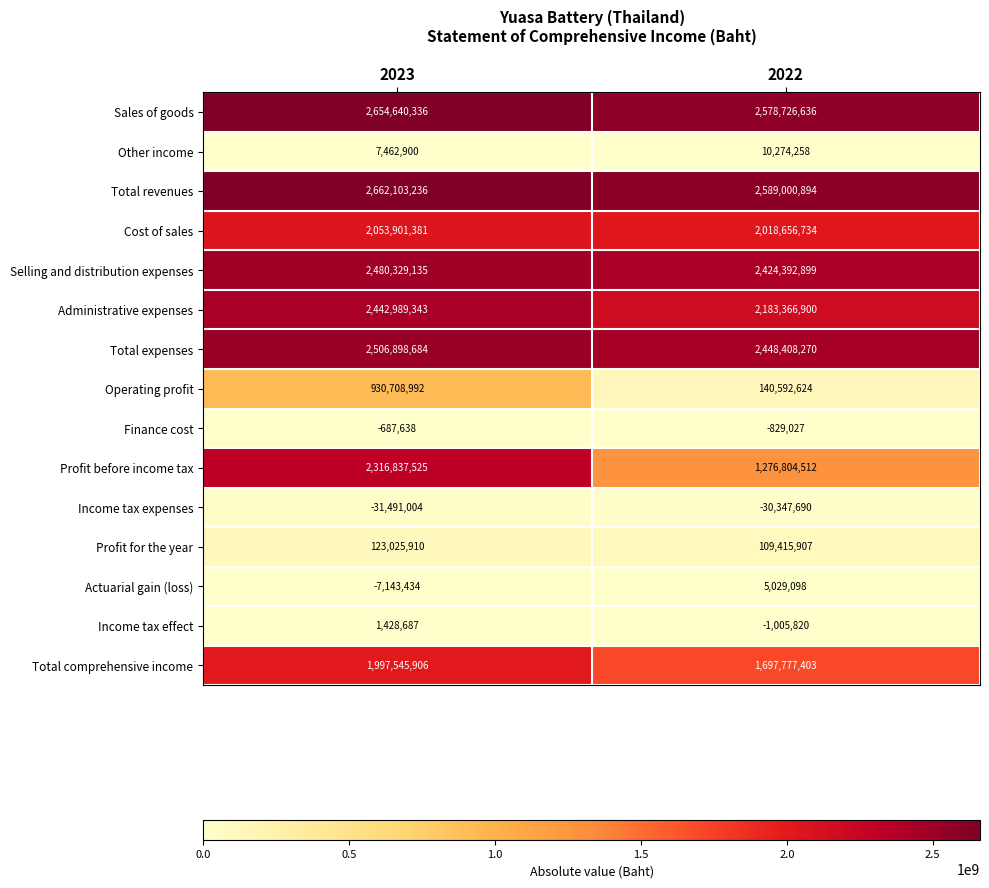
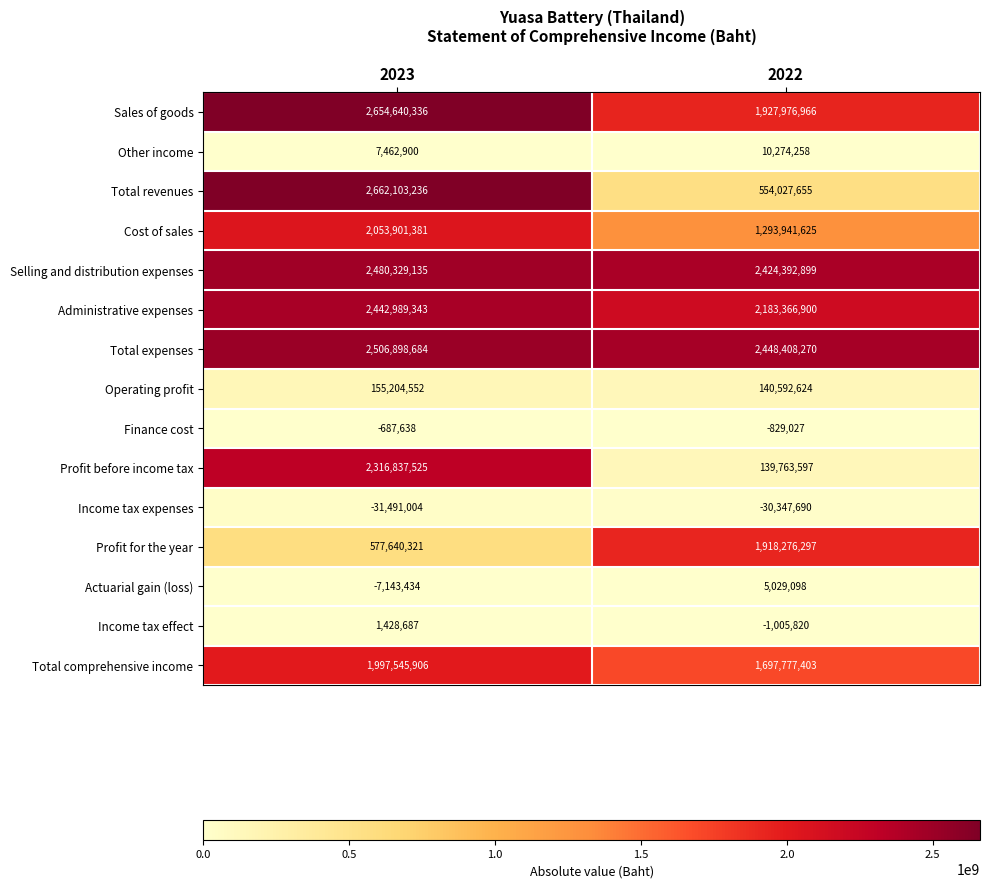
Sales of goods, 2022: 2,578,726,636 -> 1,927,976,966
Total revenues, 2022: 2,589,000,894 -> 554,027,655
Cost of sales, 2022: 2,018,656,734 -> 1,293,941,625
Operating profit, 2023: 930,708,992 -> 155,204,552
Profit before income tax, 2022: 1,276,804,512 -> 139,763,597
Profit for the year, 2023: 123,025,910 -> 577,640,321
Profit for the year, 2022: 109,415,907 -> 1,918,276,297
